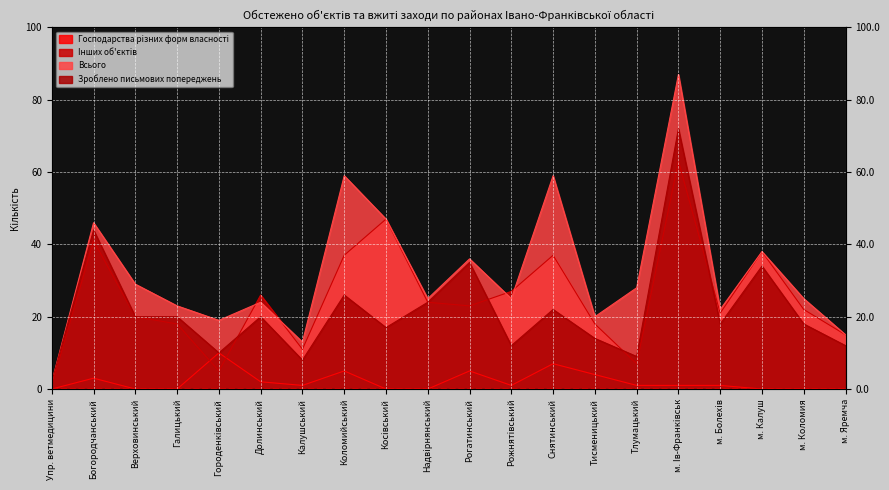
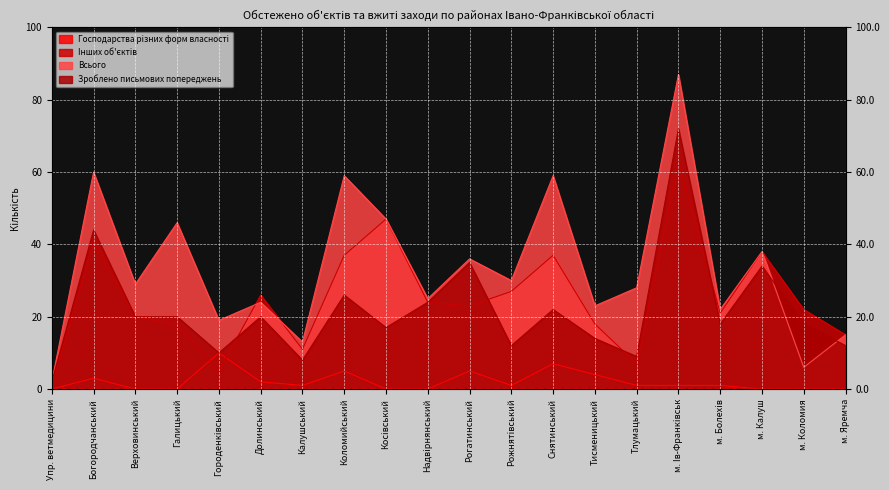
Всього, Богородчанський: 46 -> 60
Всього, Галицький: 23 -> 46
Всього, Рожнятівський: 25 -> 30
Всього, Тисменицький: 20 -> 23
Всього, м. Коломия: 25 -> 6
